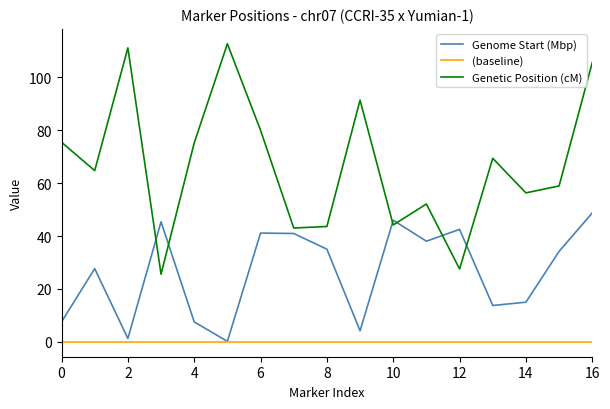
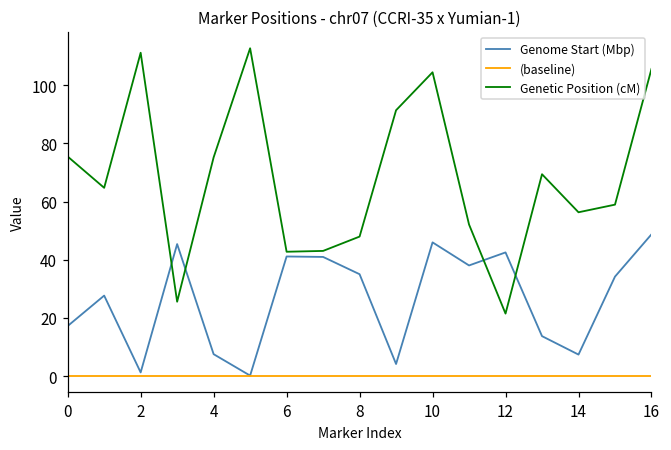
Genome Start (Mbp), 0: 8 -> 17
Genetic Position (cM), 6: 80 -> 43
Genetic Position (cM), 8: 44 -> 48
Genetic Position (cM), 10: 44 -> 104
Genetic Position (cM), 12: 28 -> 21
Genome Start (Mbp), 14: 15 -> 7
